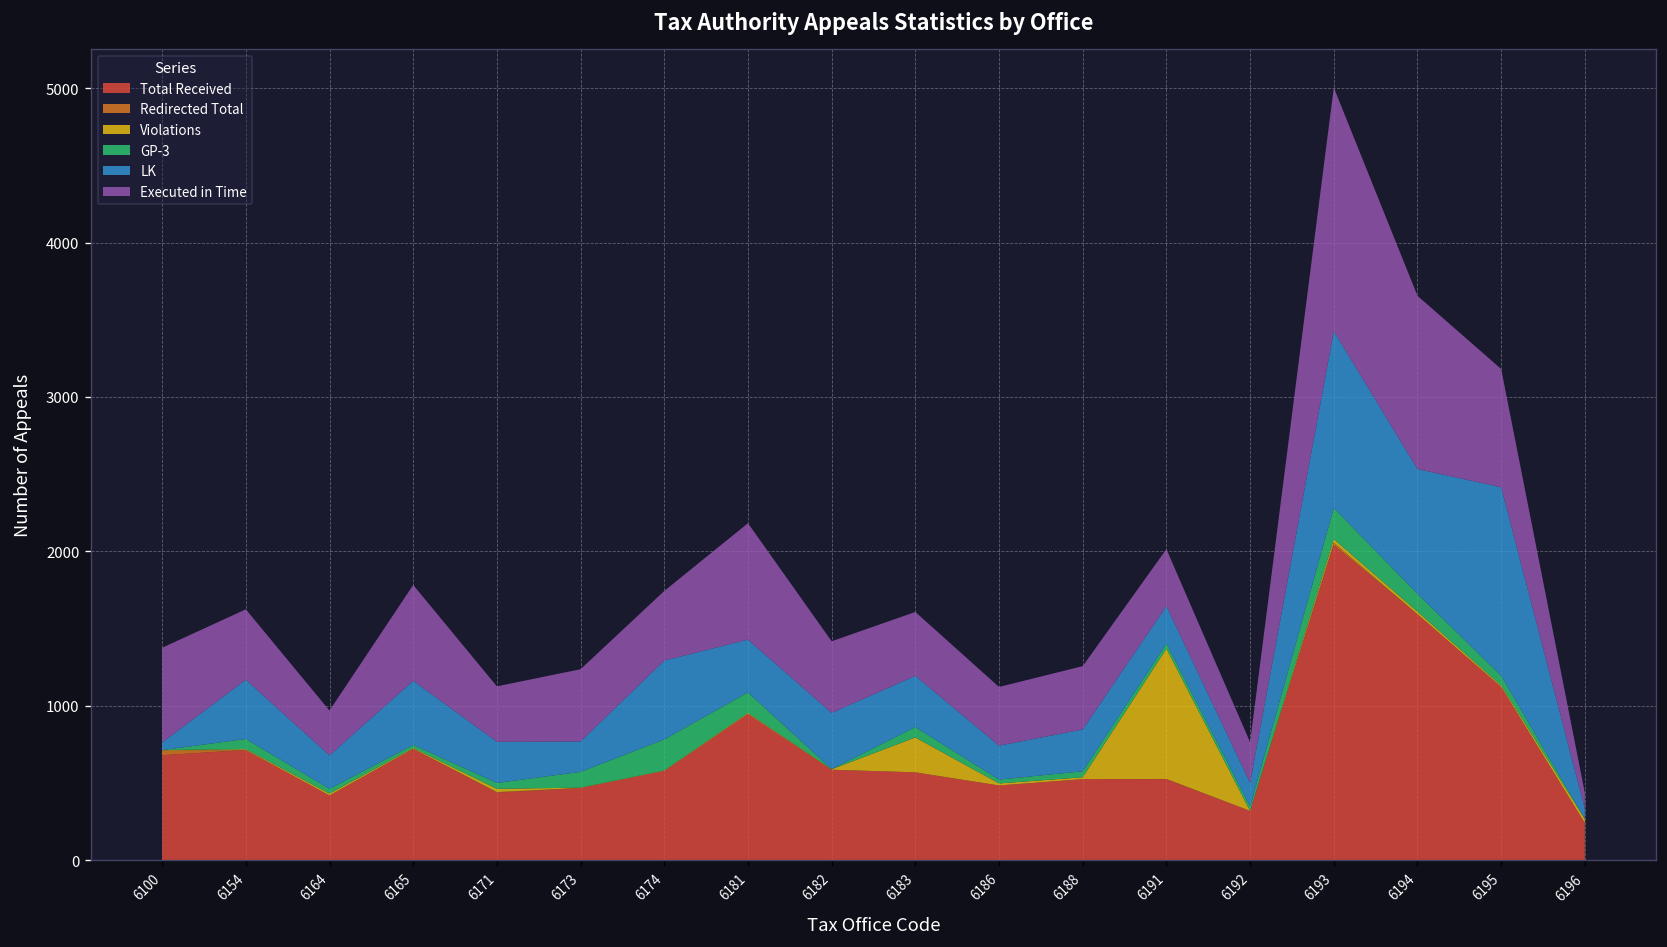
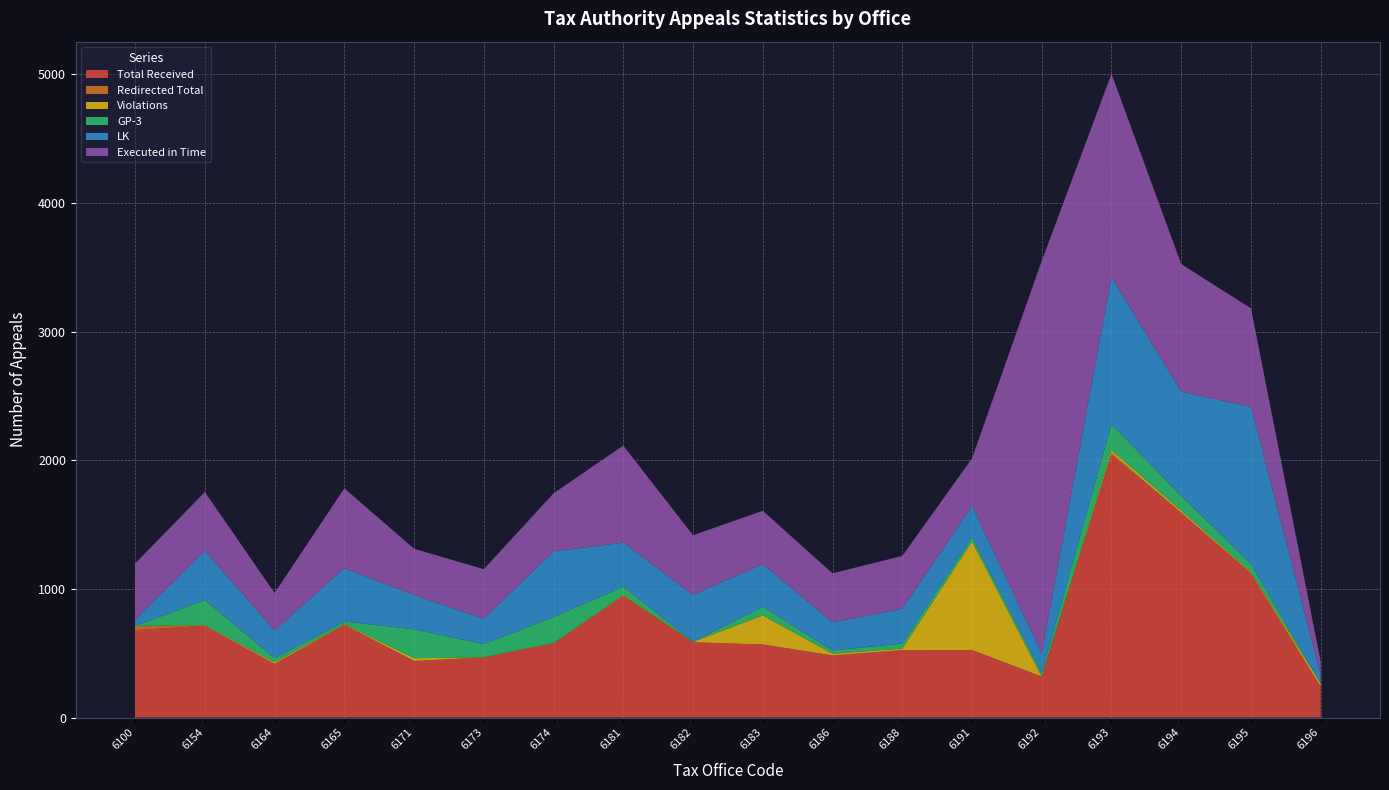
Executed in Time, 6100: 610 -> 440
GP-3, 6154: 70 -> 200
GP-3, 6171: 40 -> 230
Executed in Time, 6173: 470 -> 390
GP-3, 6181: 130 -> 70
Executed in Time, 6192: 260 -> 3050
Executed in Time, 6194: 1120 -> 990
